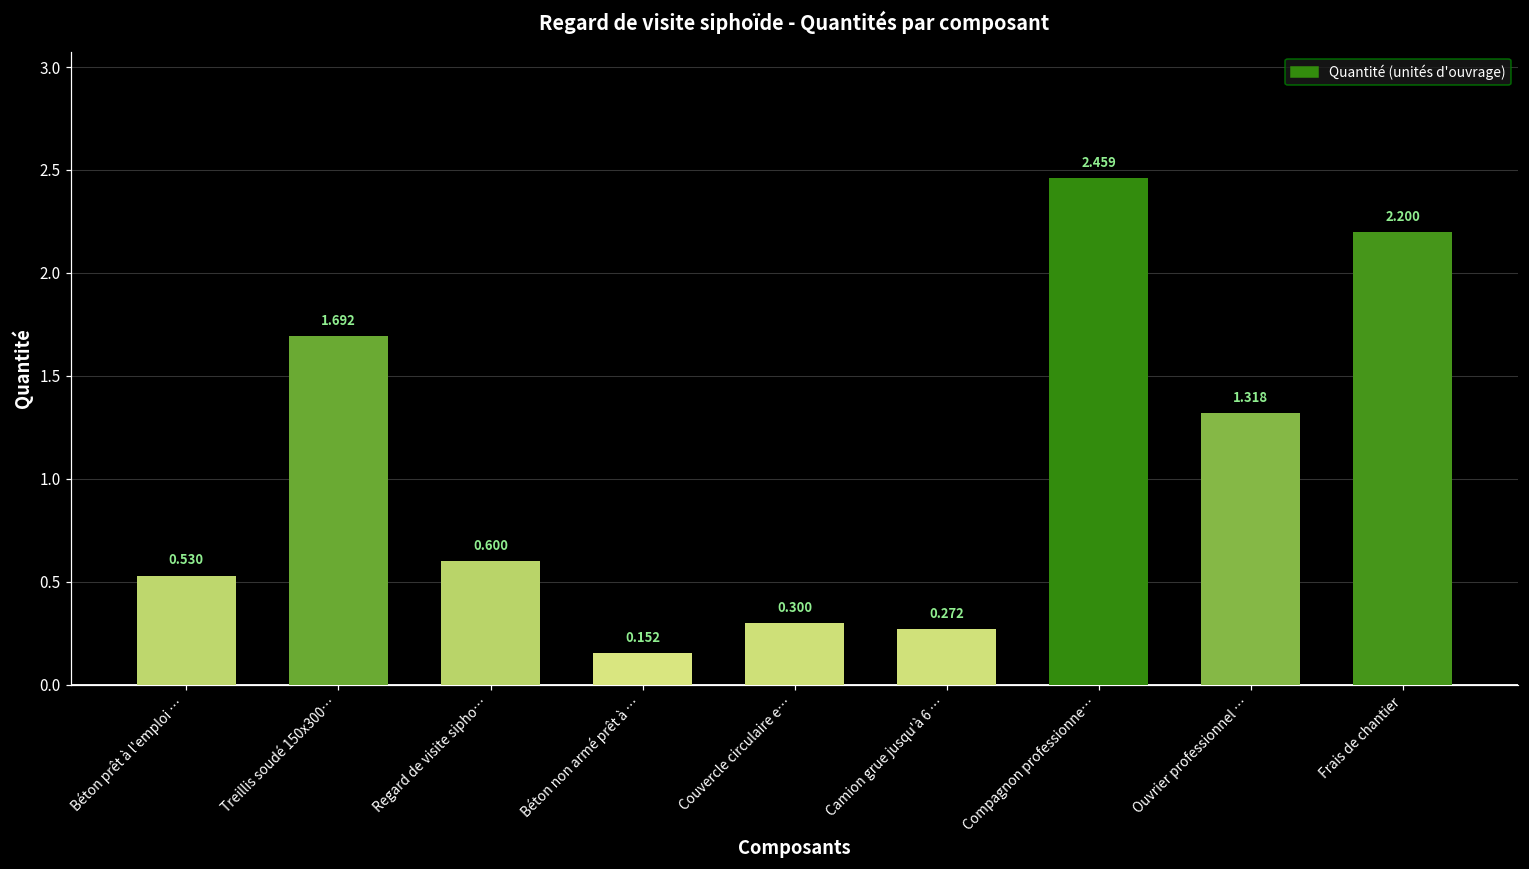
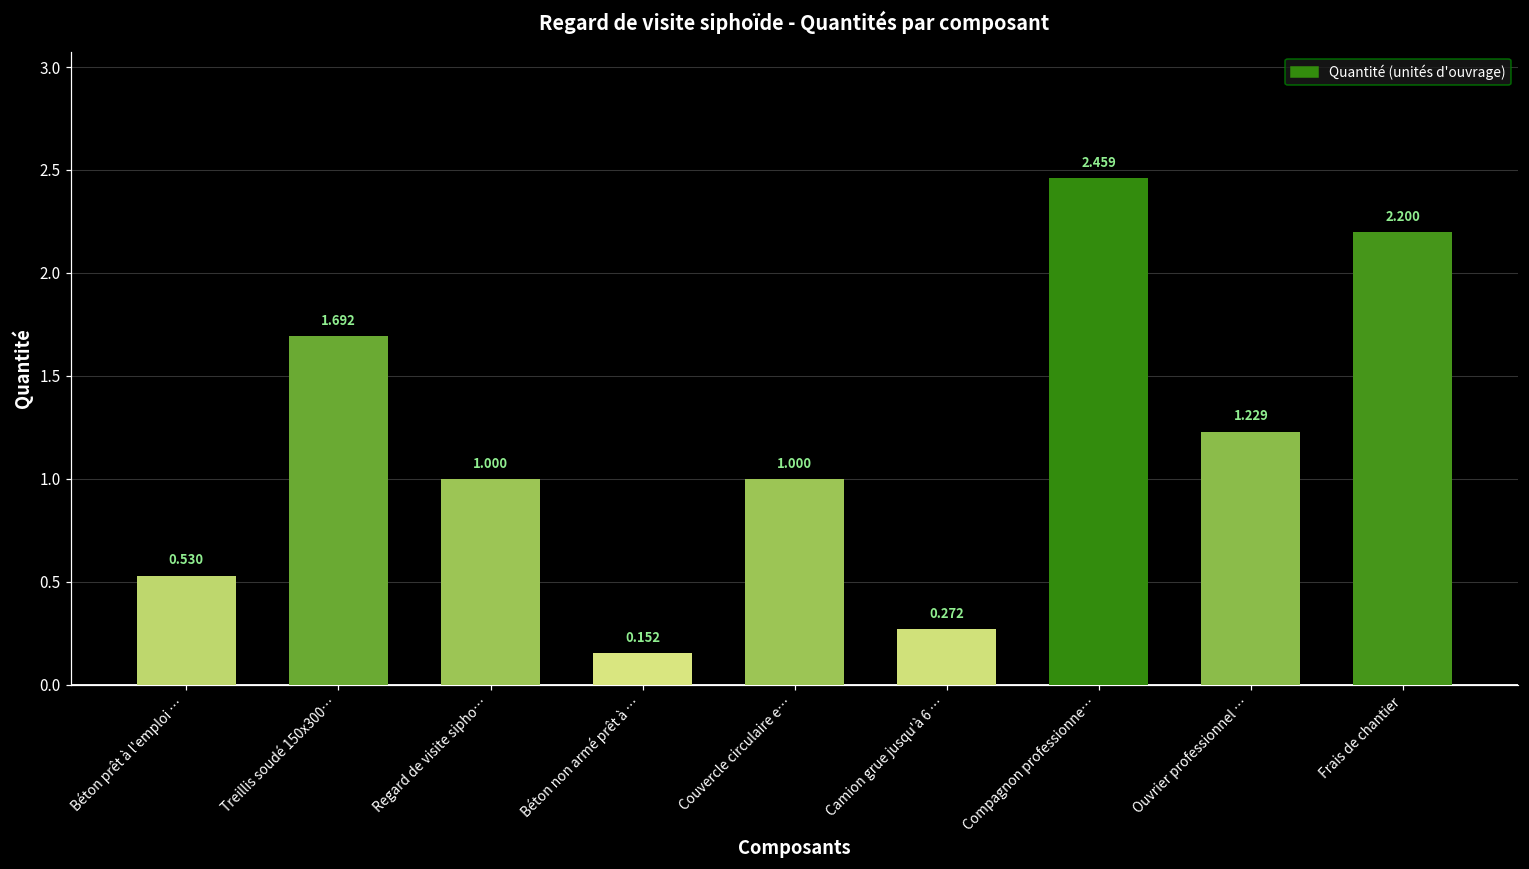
Regard de visite sipho…: 0.600 -> 1.000
Couvercle circulaire e…: 0.300 -> 1.000
Ouvrier professionnel …: 1.318 -> 1.229
